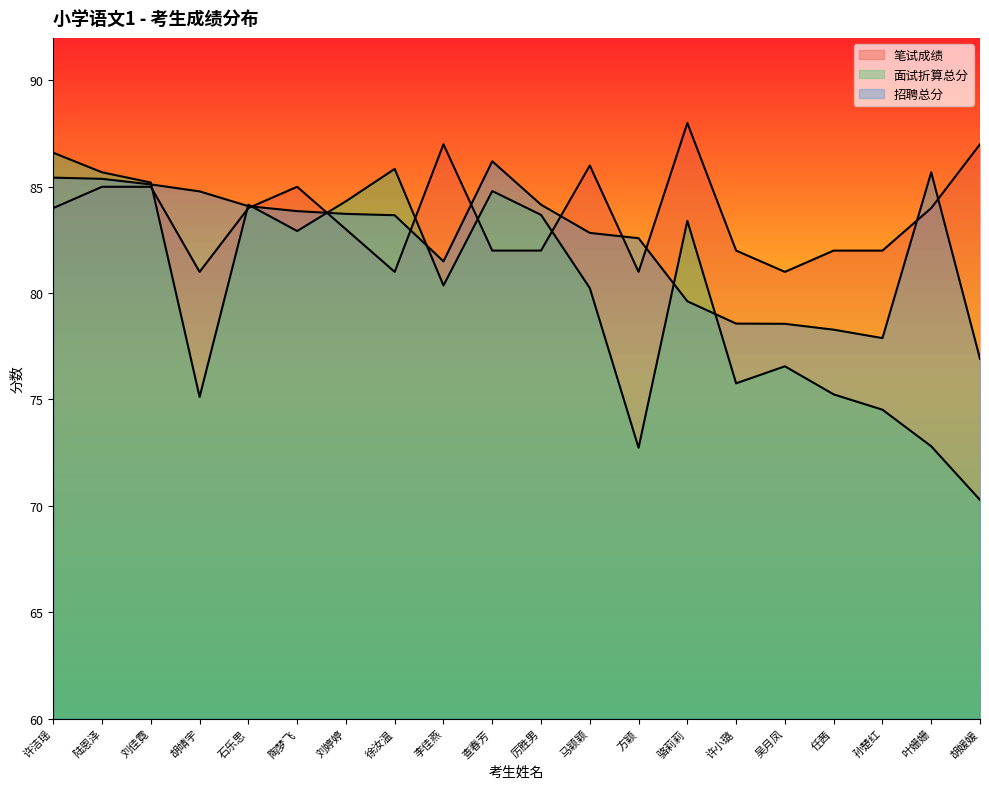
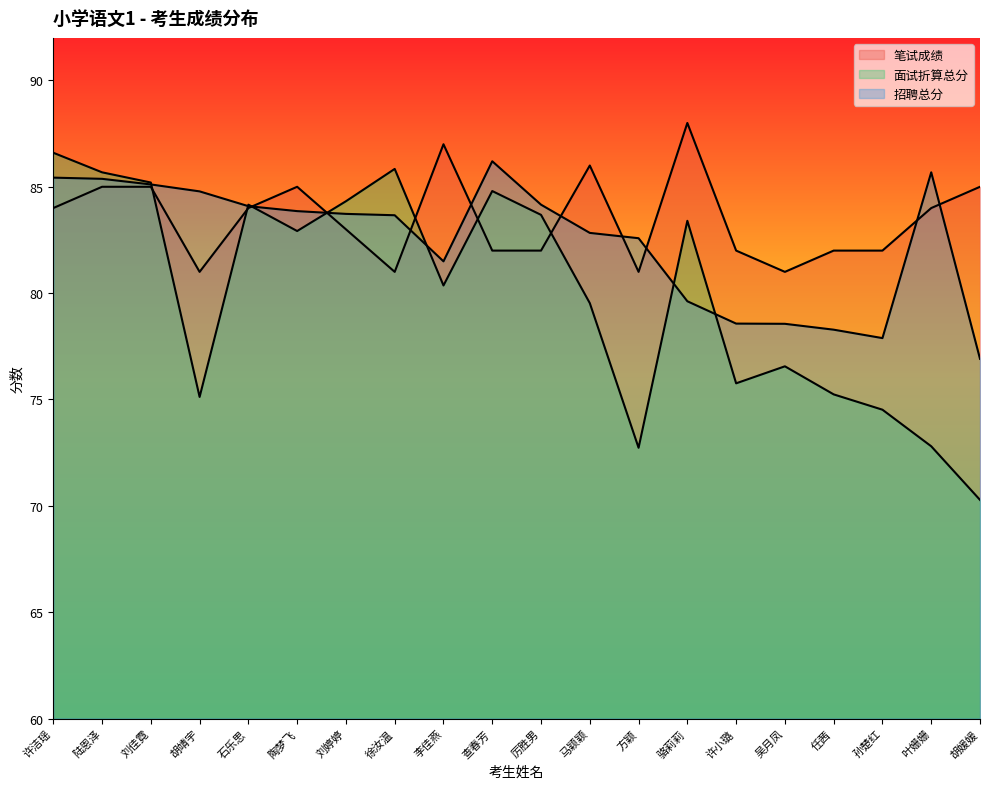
面试折算总分, 马颖颖: 80.2 -> 79.5
笔试成绩, 胡媛媛: 87 -> 85
